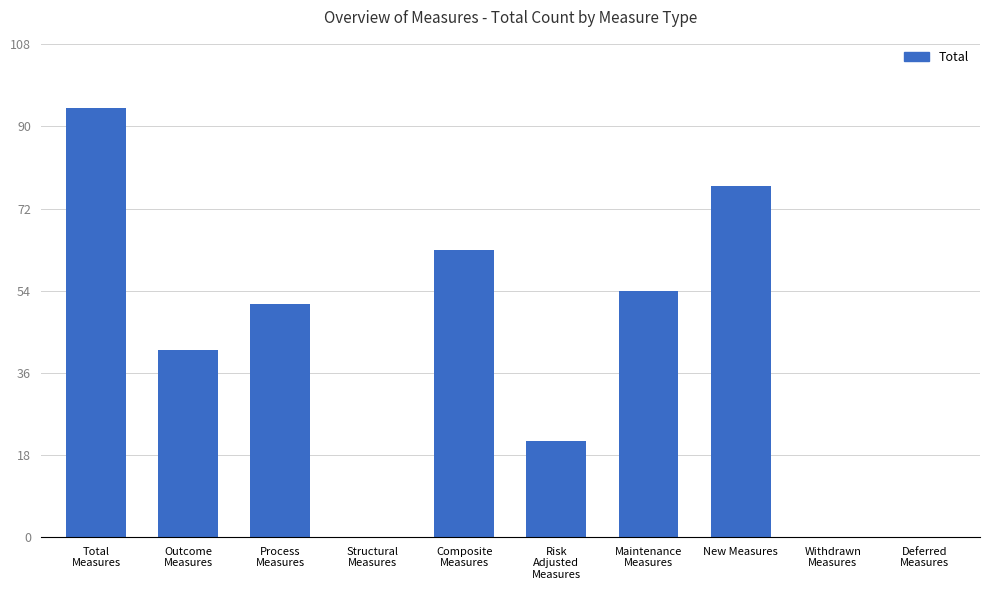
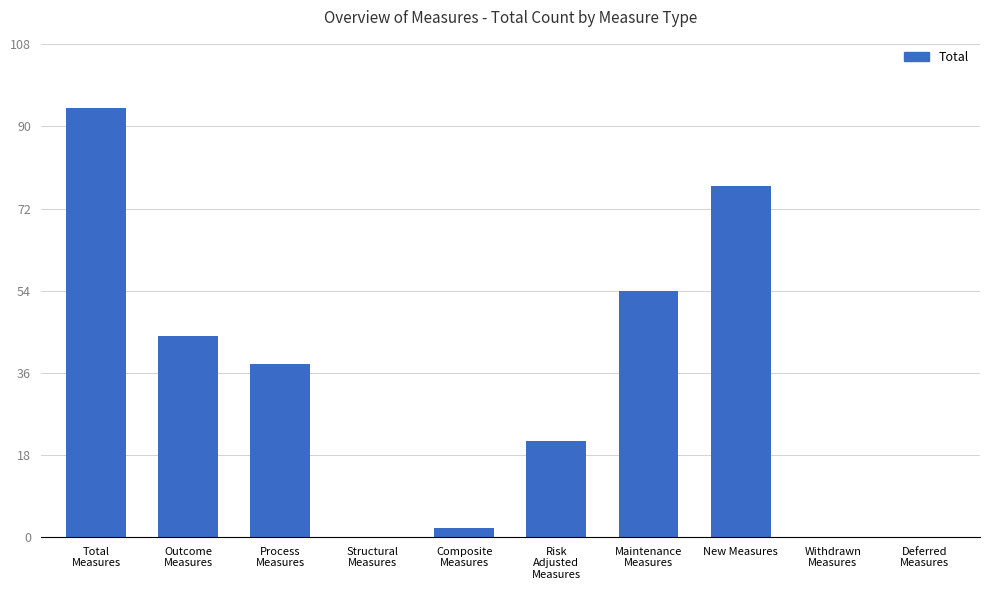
Outcome Measures: 41 -> 44
Process Measures: 51 -> 38
Composite Measures: 63 -> 2
